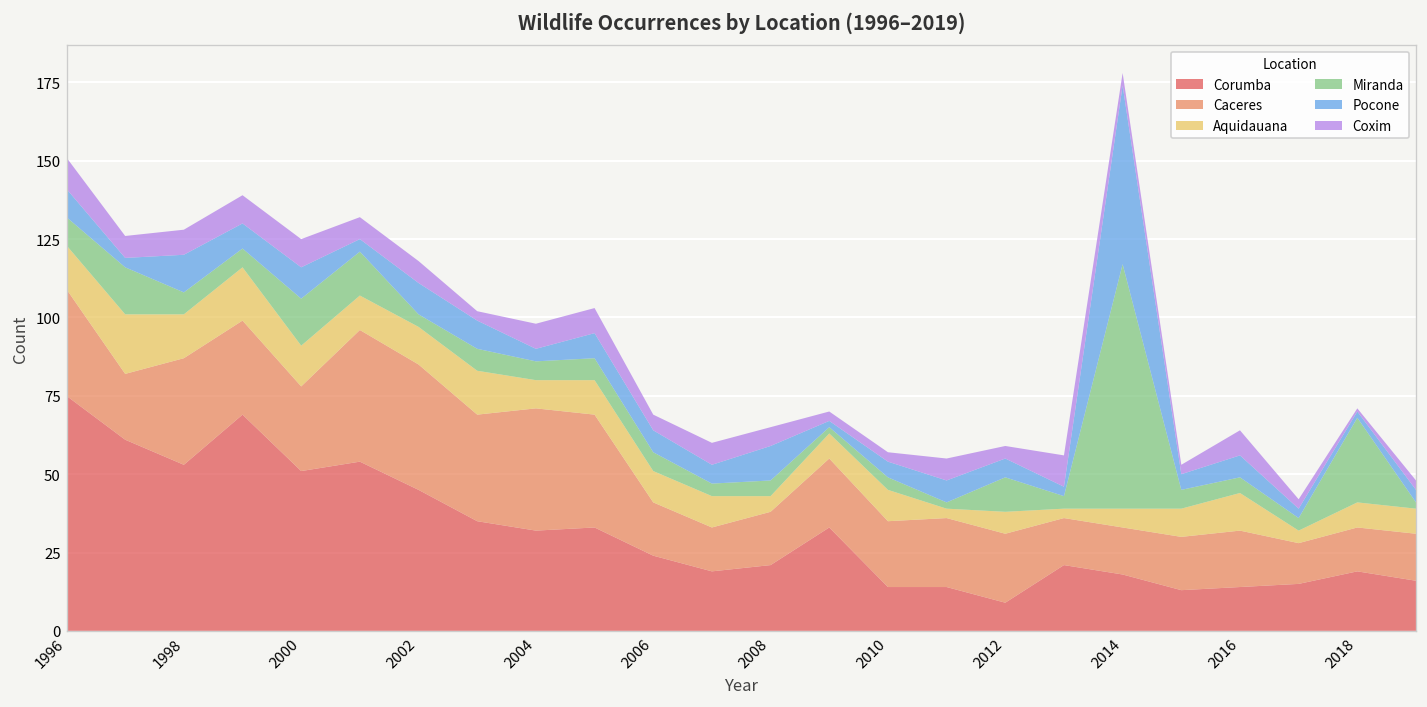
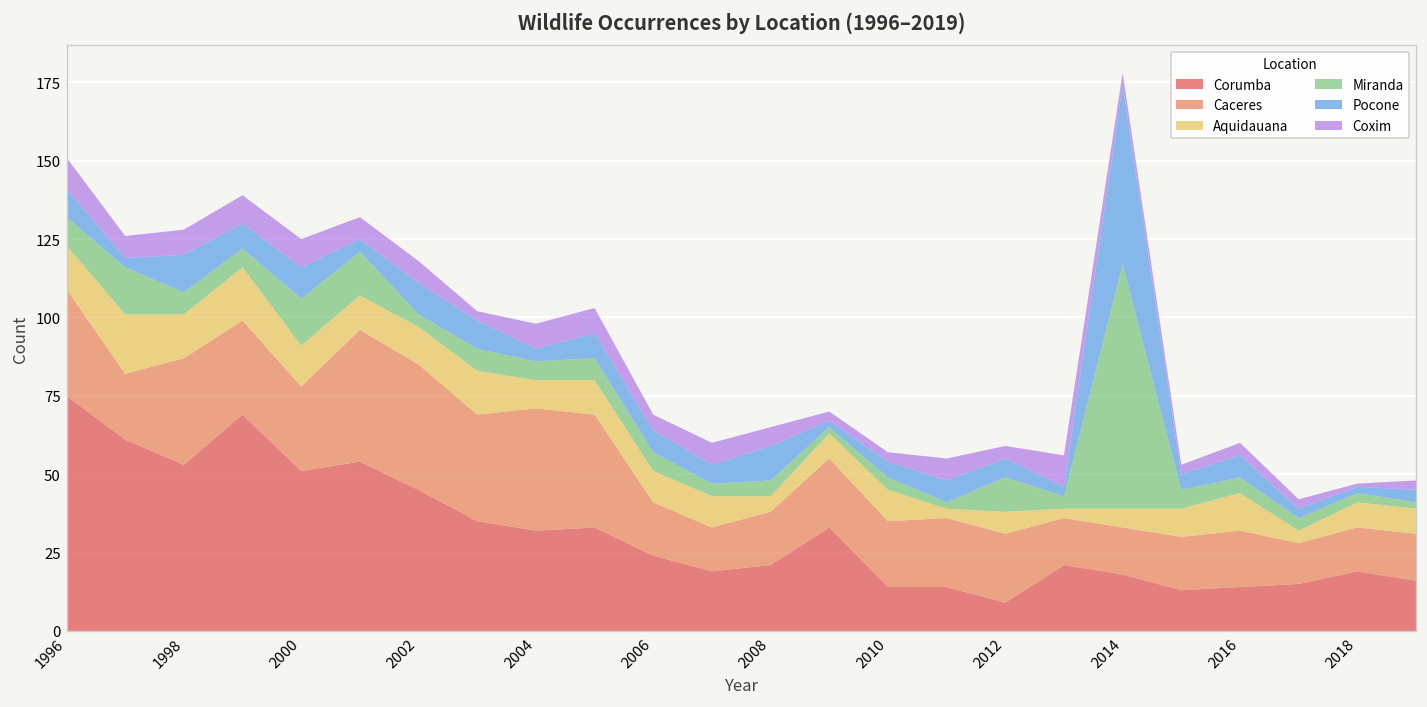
Coxim, 2016: 8 -> 4
Miranda, 2018: 27 -> 3
